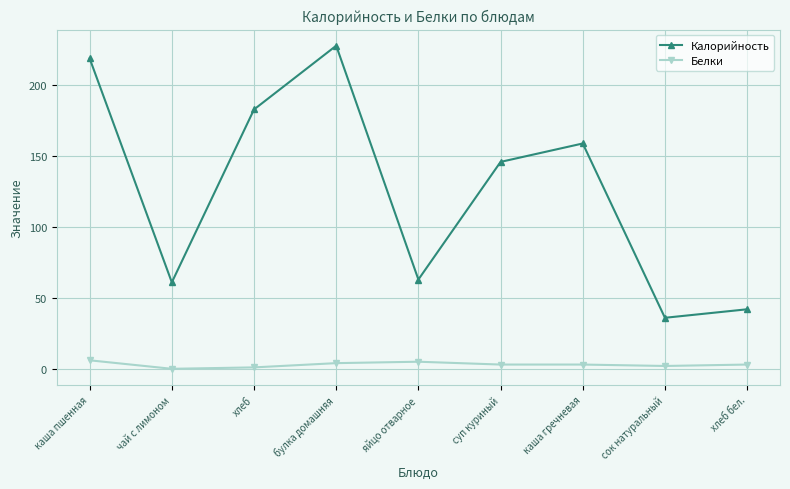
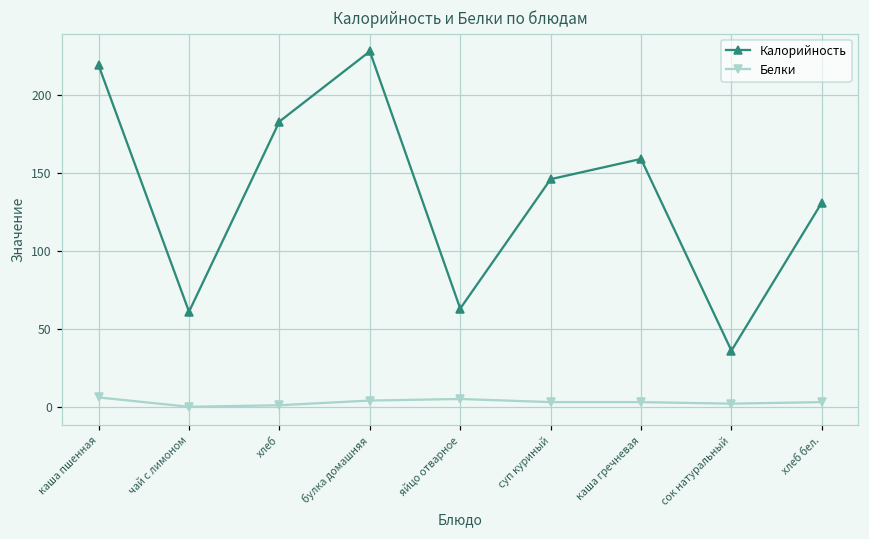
Калорийность, хлеб бел.: 42 -> 131
